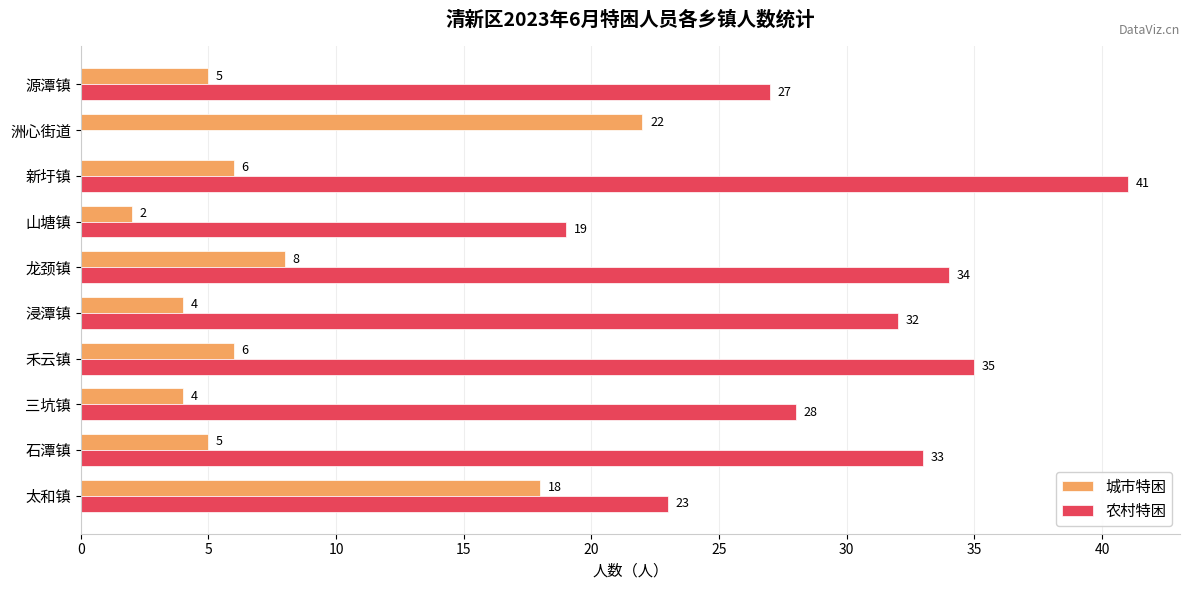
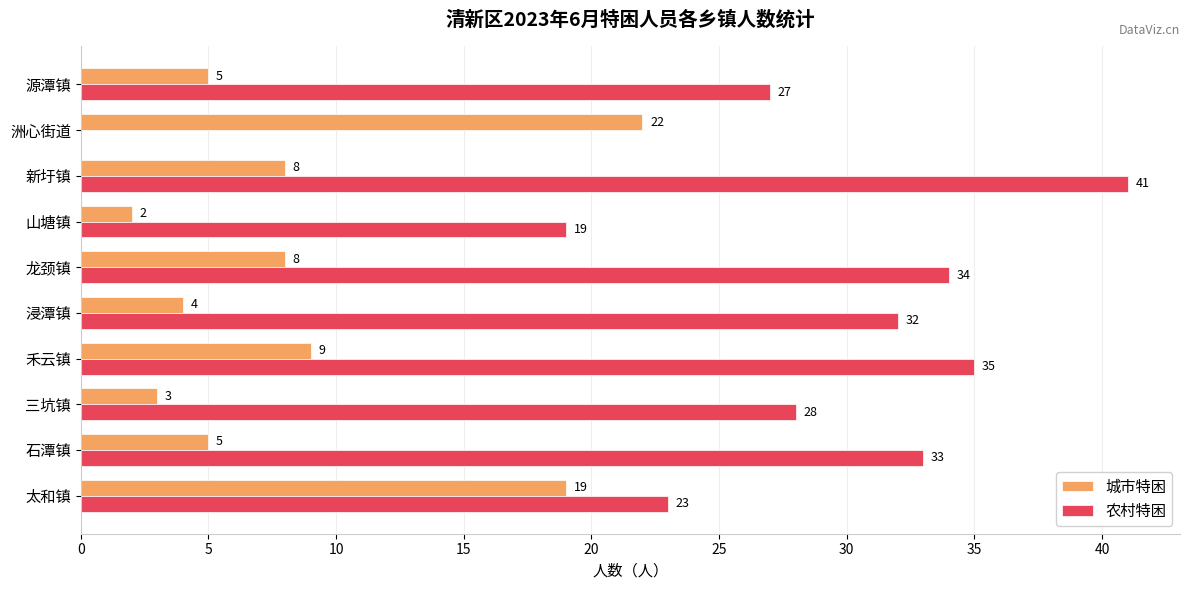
城市特困, 新圩镇: 6 -> 8
城市特困, 禾云镇: 6 -> 9
城市特困, 三坑镇: 4 -> 3
城市特困, 太和镇: 18 -> 19
